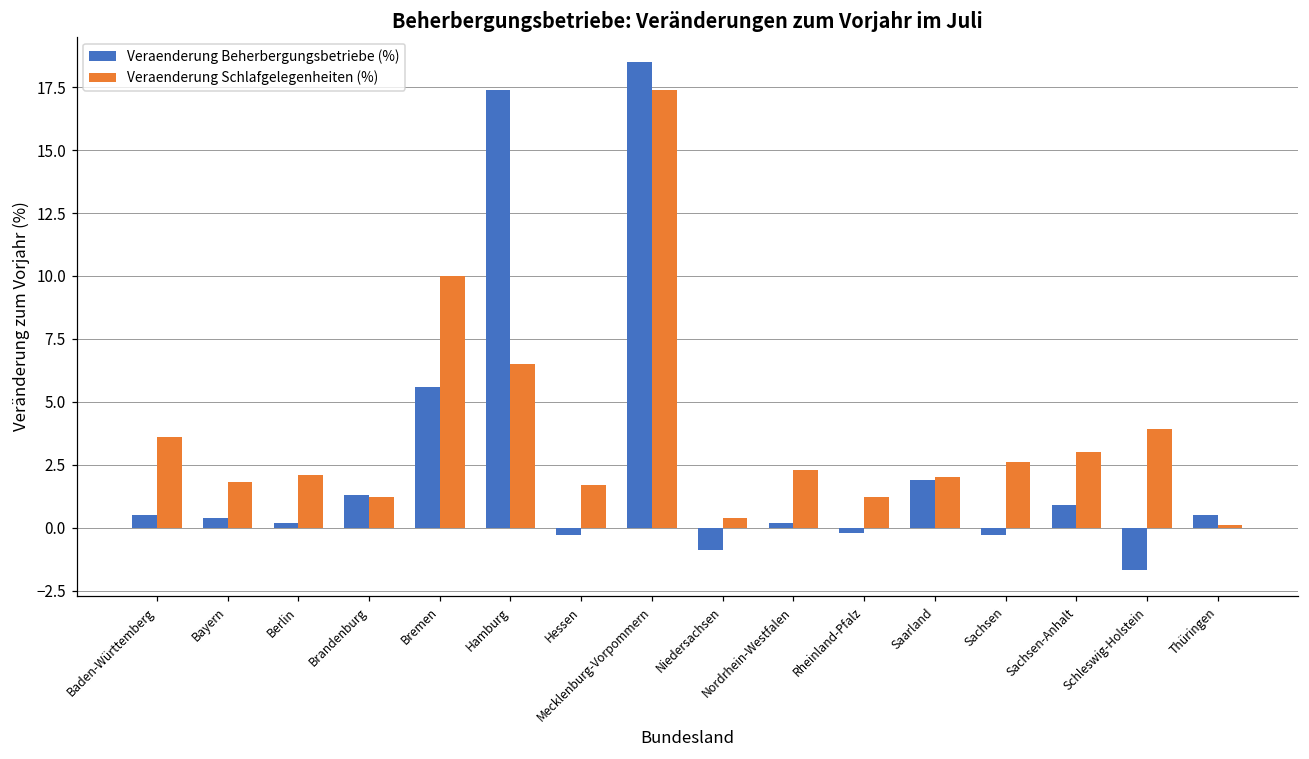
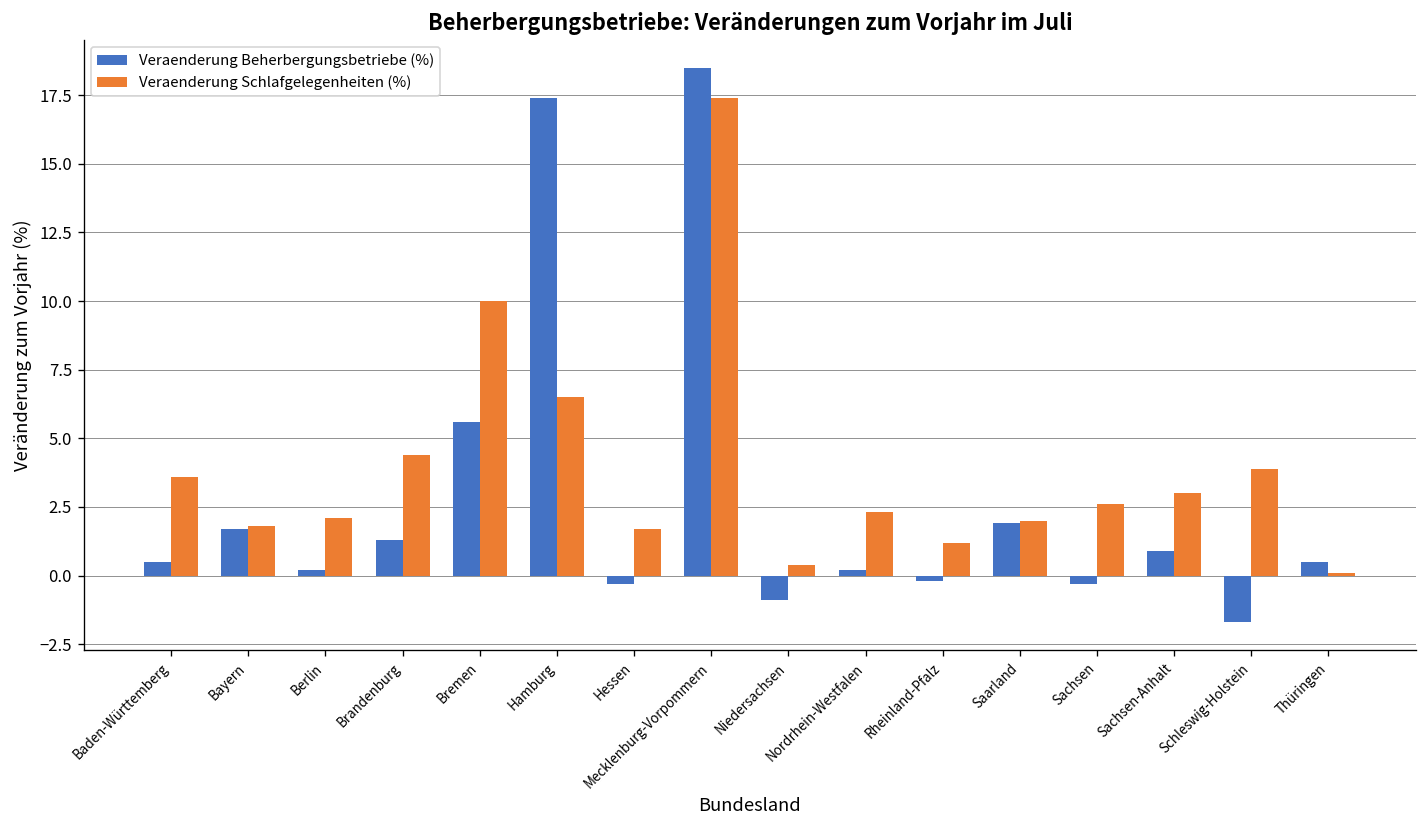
Veraenderung Beherbergungsbetriebe (%), Bayern: 0.4 -> 1.7
Veraenderung Schlafgelegenheiten (%), Brandenburg: 1.2 -> 4.4
